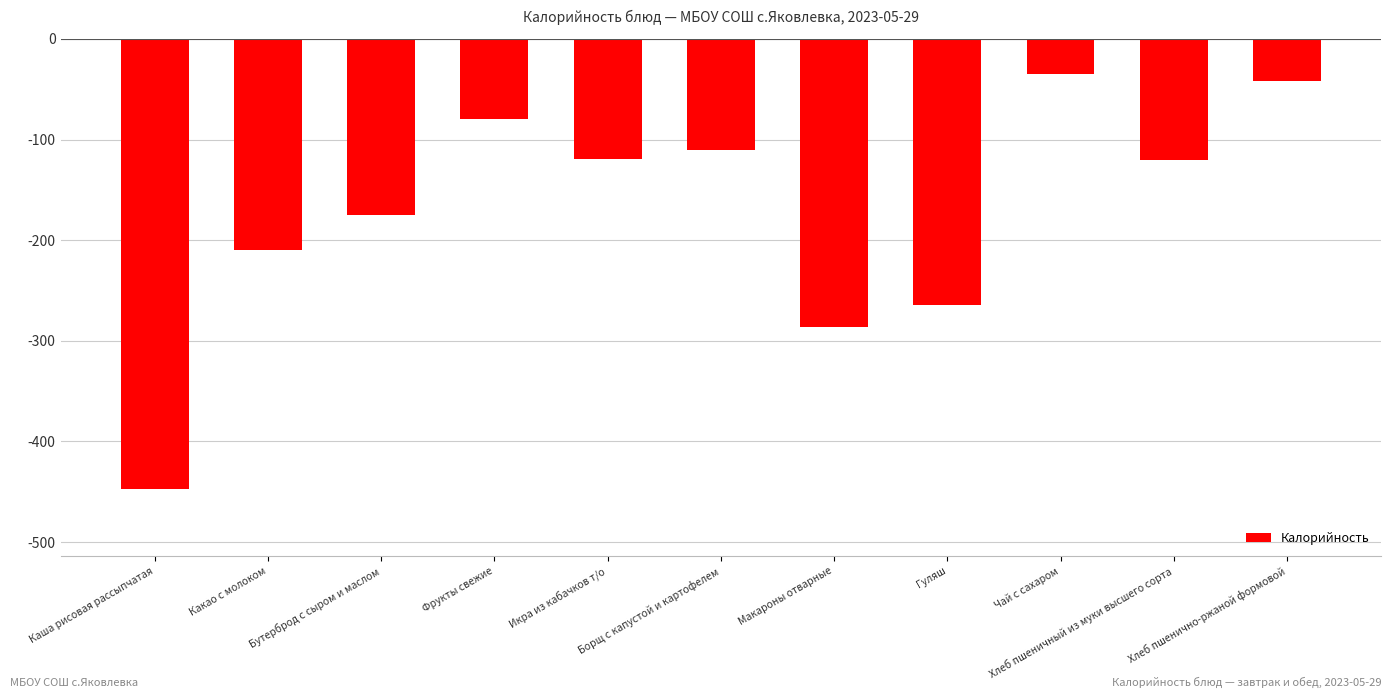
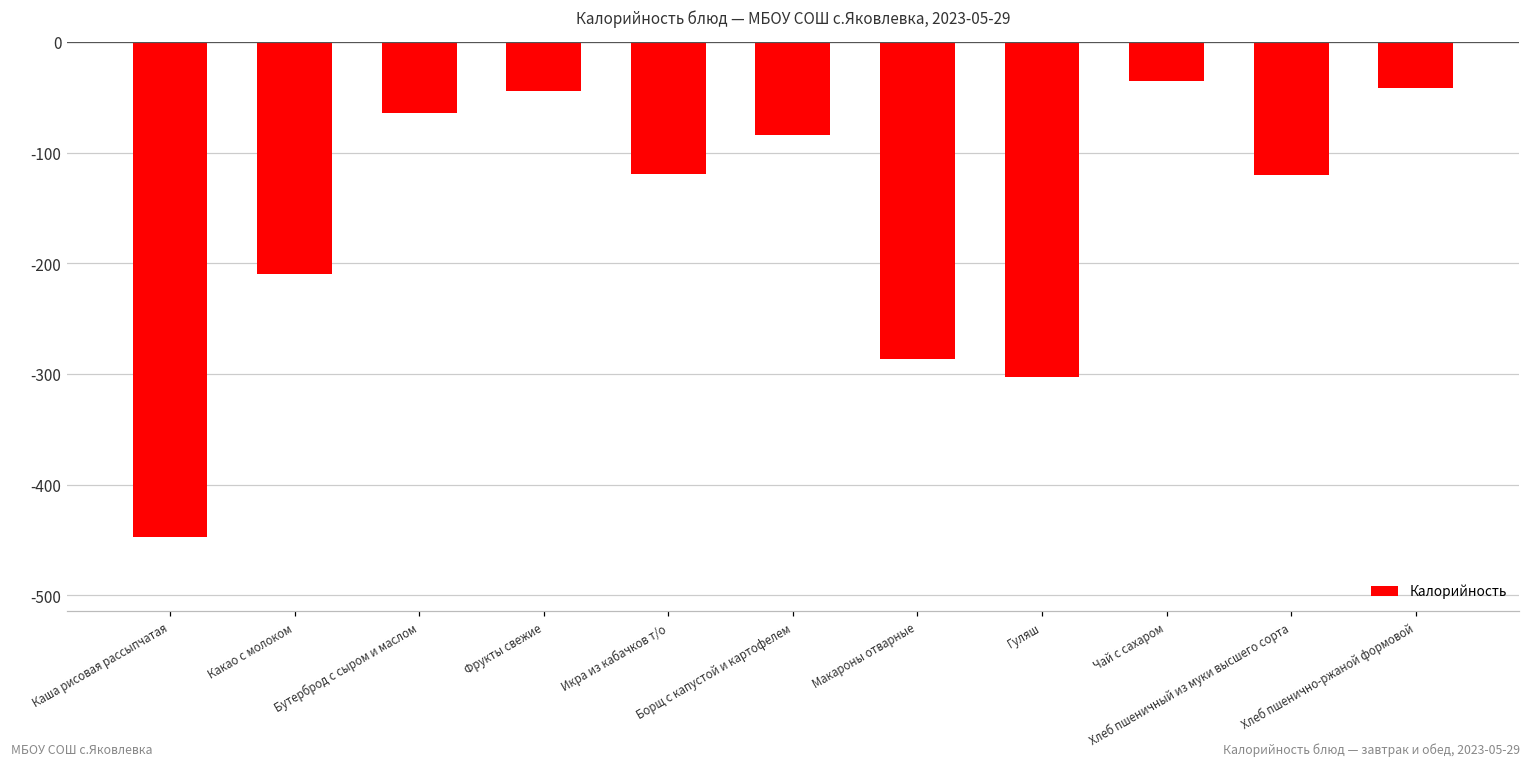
Бутерброд с сыром и маслом: -175 -> -64
Фрукты свежие: -80 -> -44
Борщ с капустой и картофелем: -110 -> -84
Гуляш: -264 -> -303
